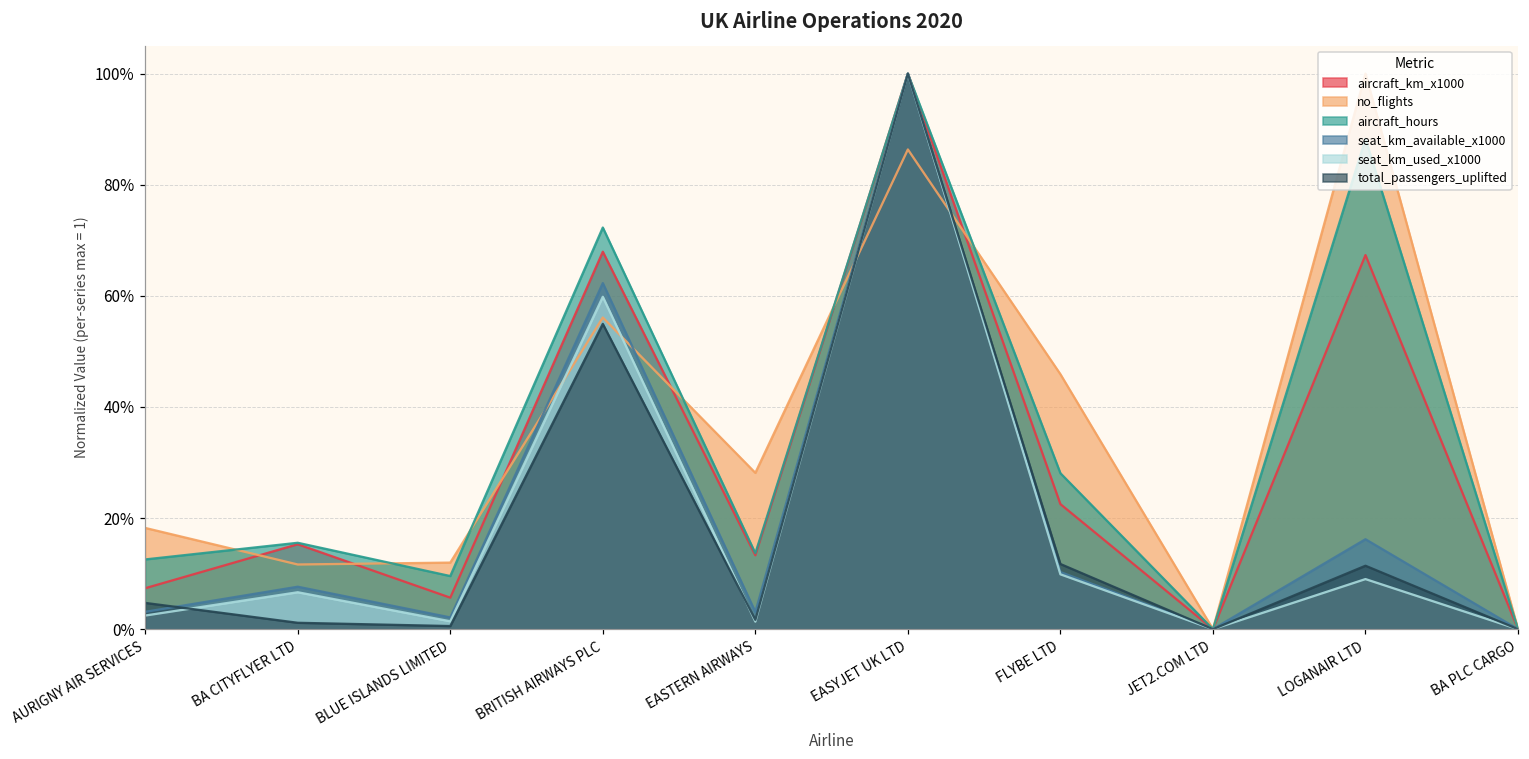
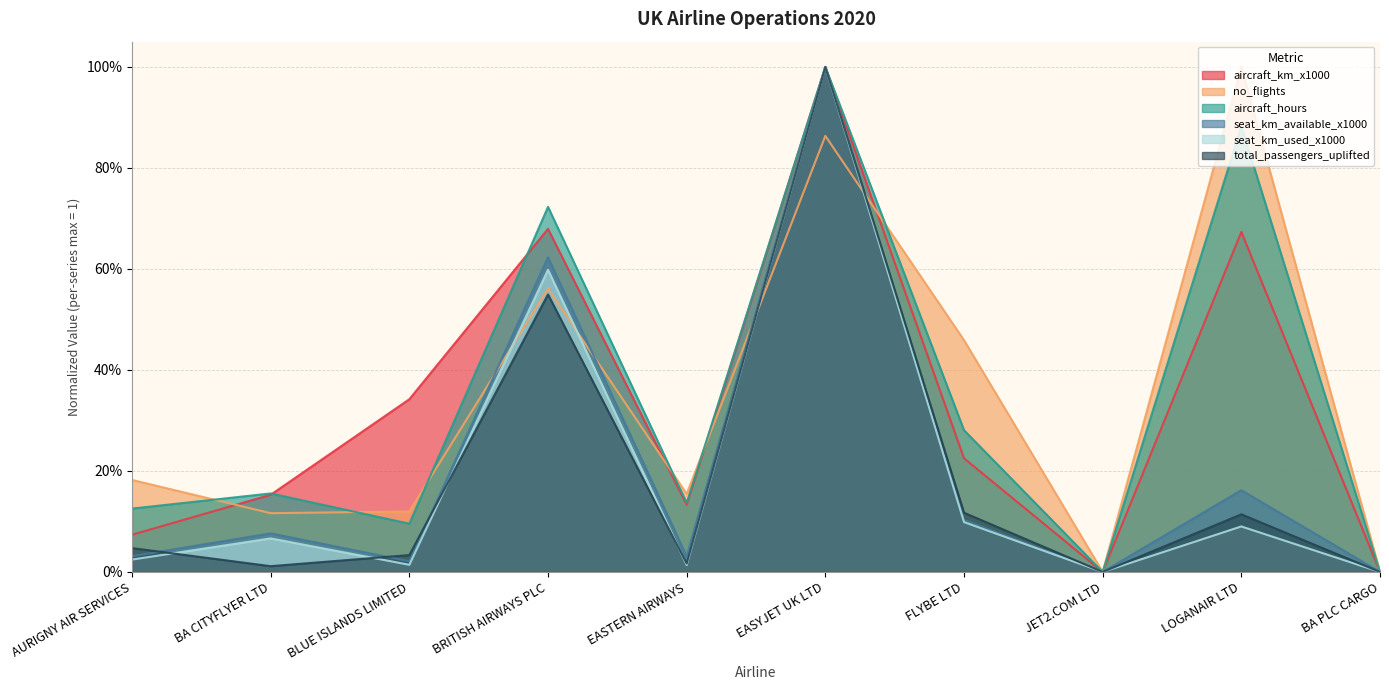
aircraft_km_x1000, BLUE ISLANDS LIMITED: 6% -> 34%
total_passengers_uplifted, BLUE ISLANDS LIMITED: 1% -> 3%
no_flights, EASTERN AIRWAYS: 28% -> 15%
